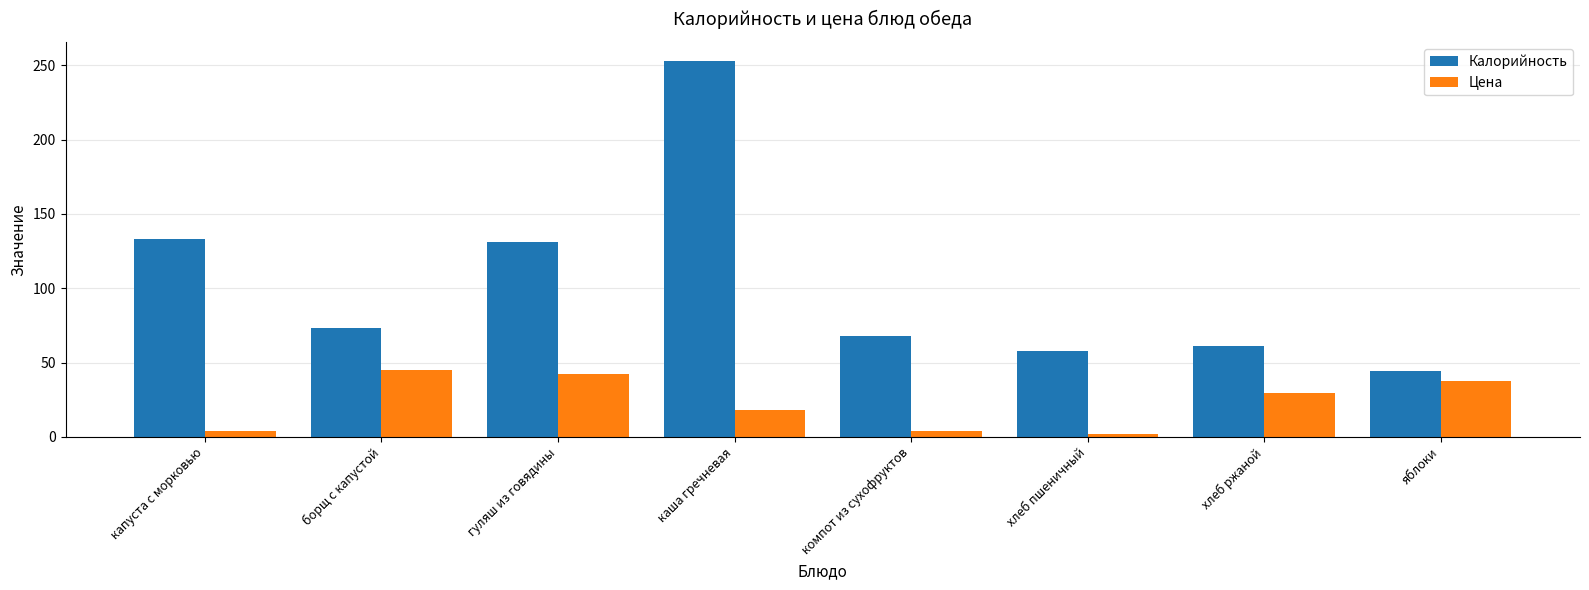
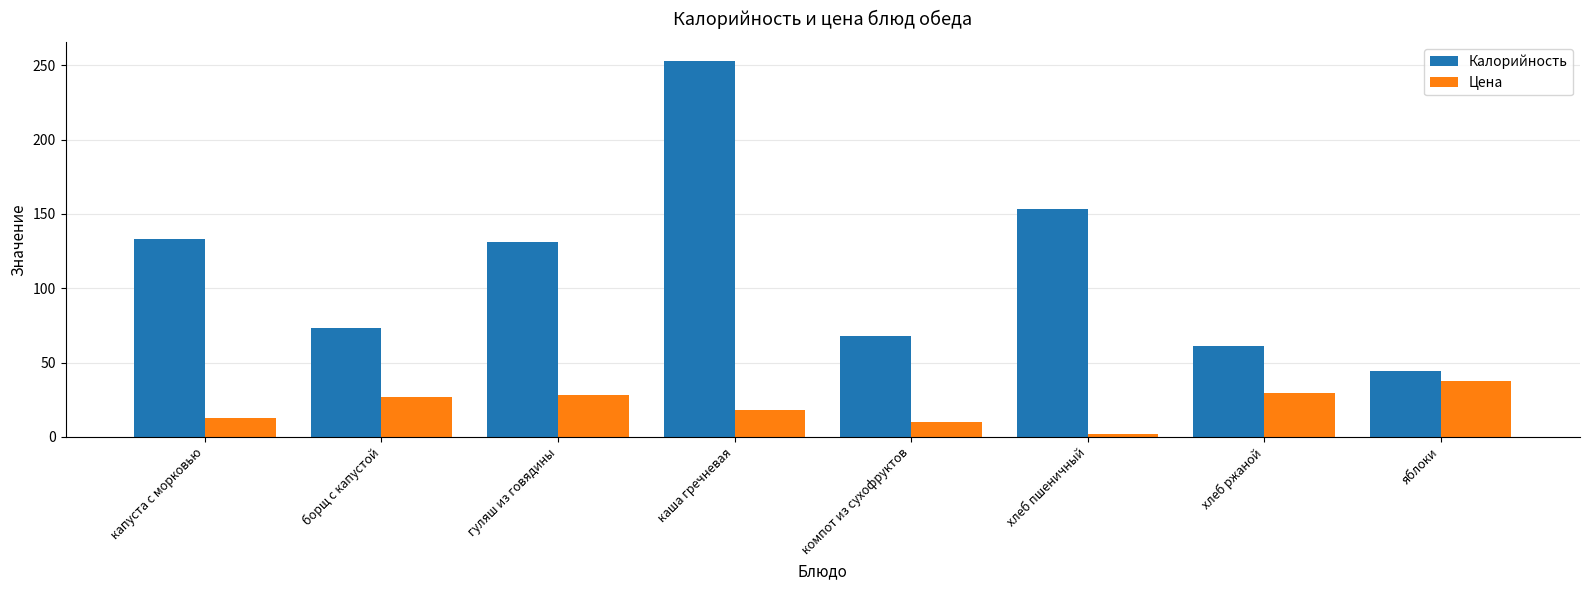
Цена, капуста с морковью: 4 -> 13
Цена, борщ с капустой: 45 -> 27
Цена, гуляш из говядины: 42 -> 28
Цена, компот из сухофруктов: 4 -> 10
Калорийность, хлеб пшеничный: 58 -> 153
